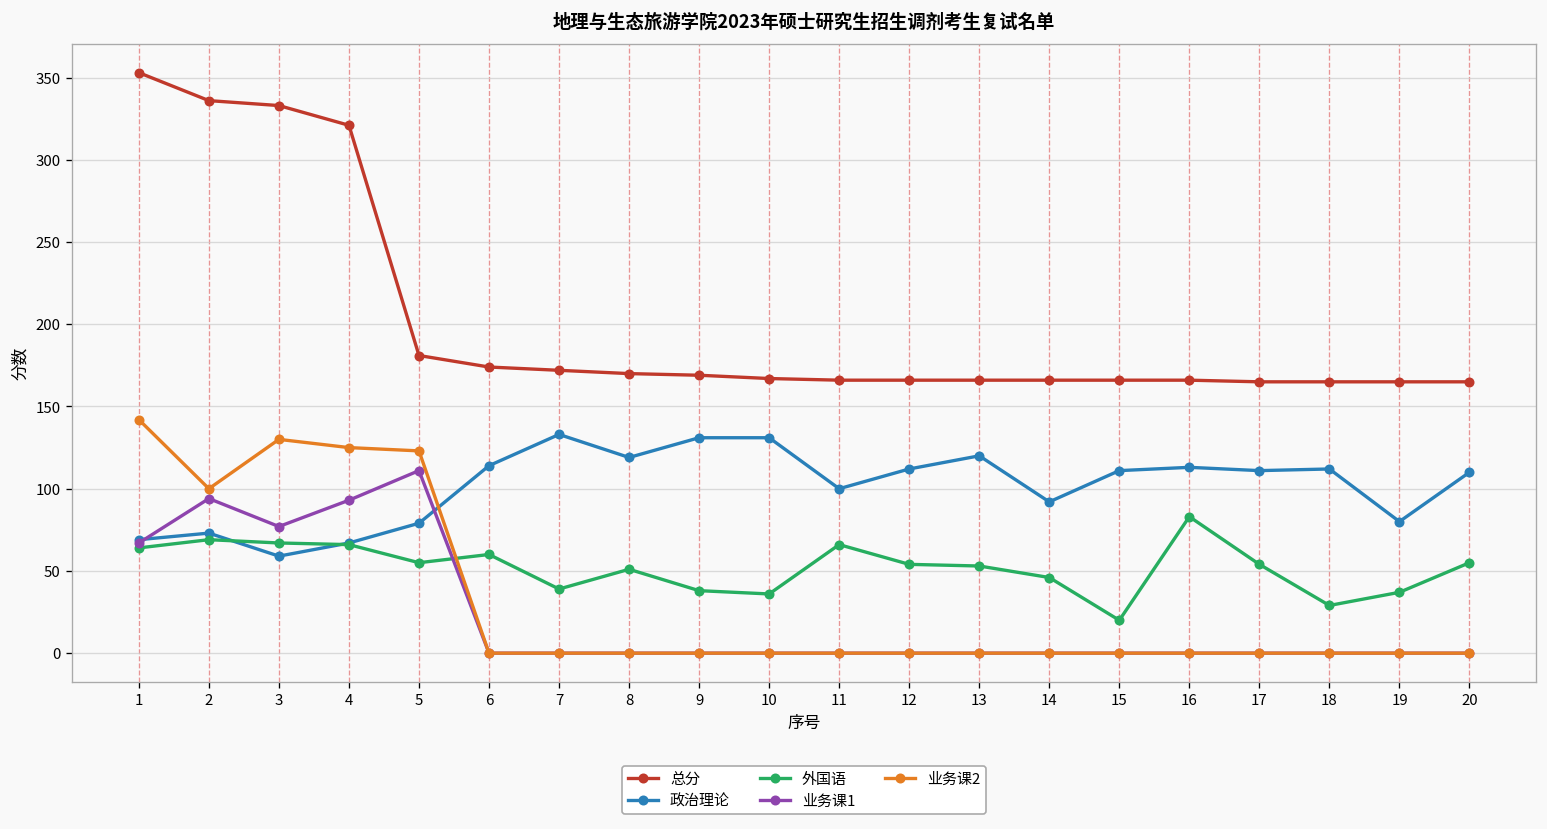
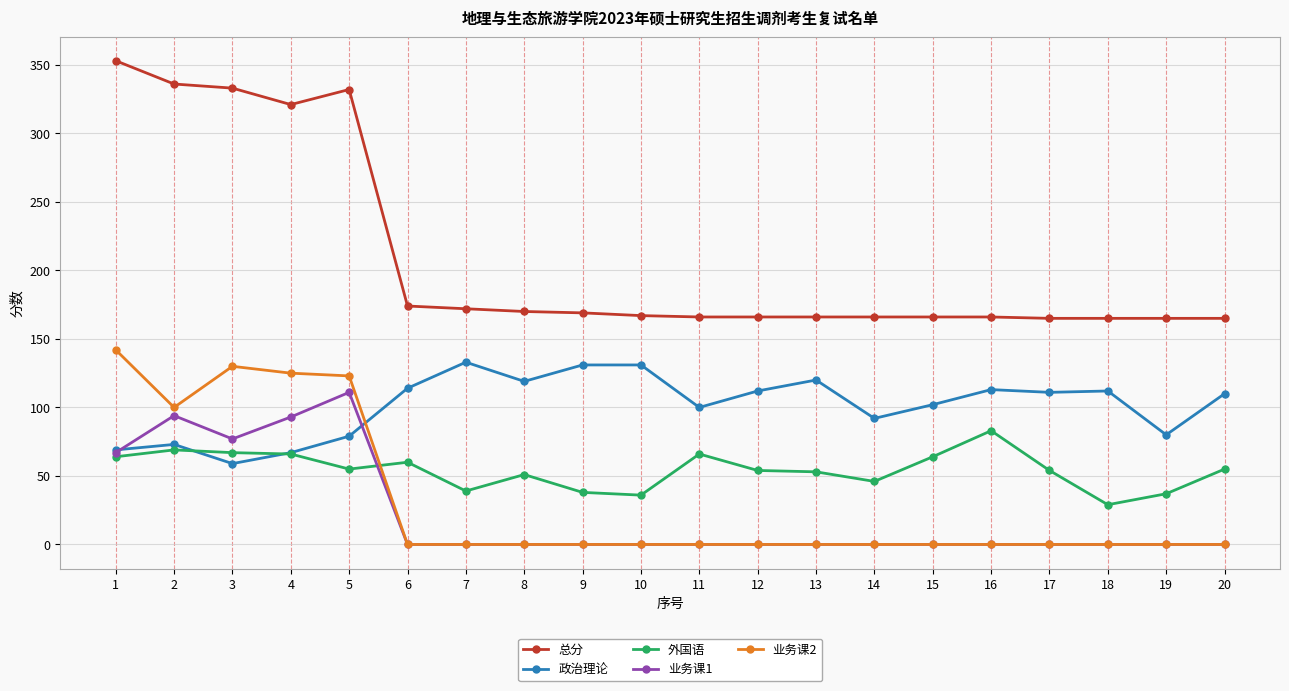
总分, 5: 181 -> 332
政治理论, 15: 111 -> 102
外国语, 15: 20 -> 64
